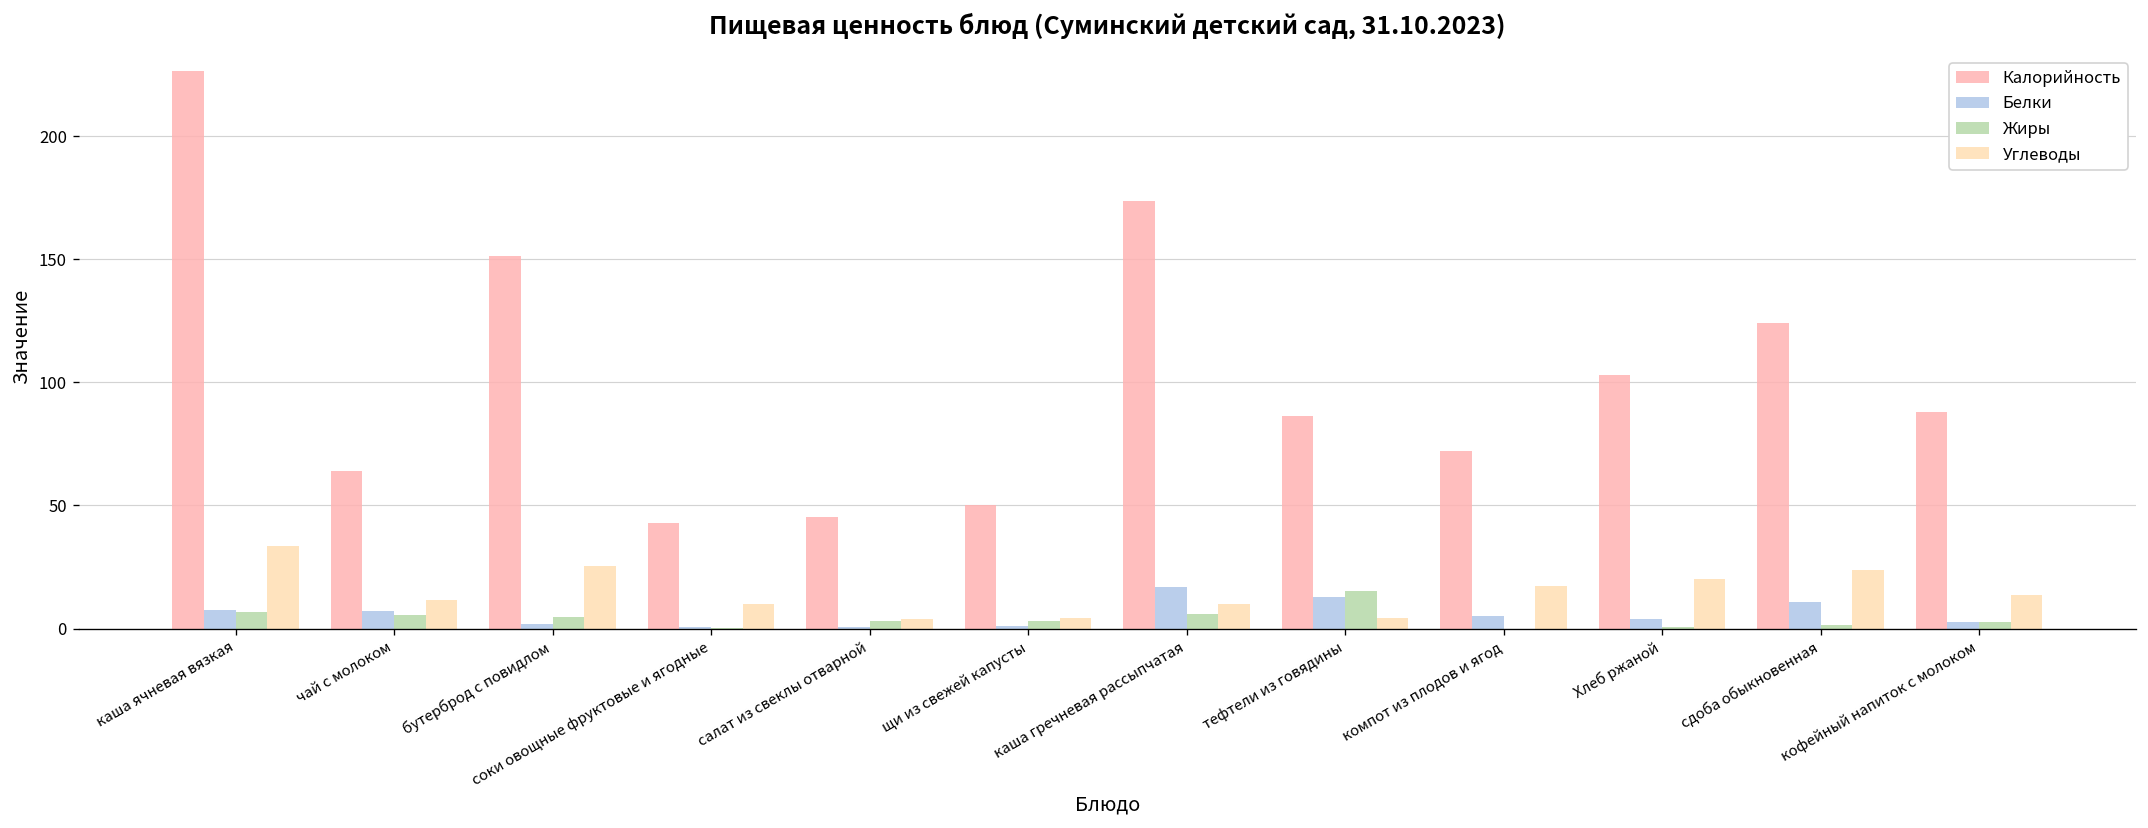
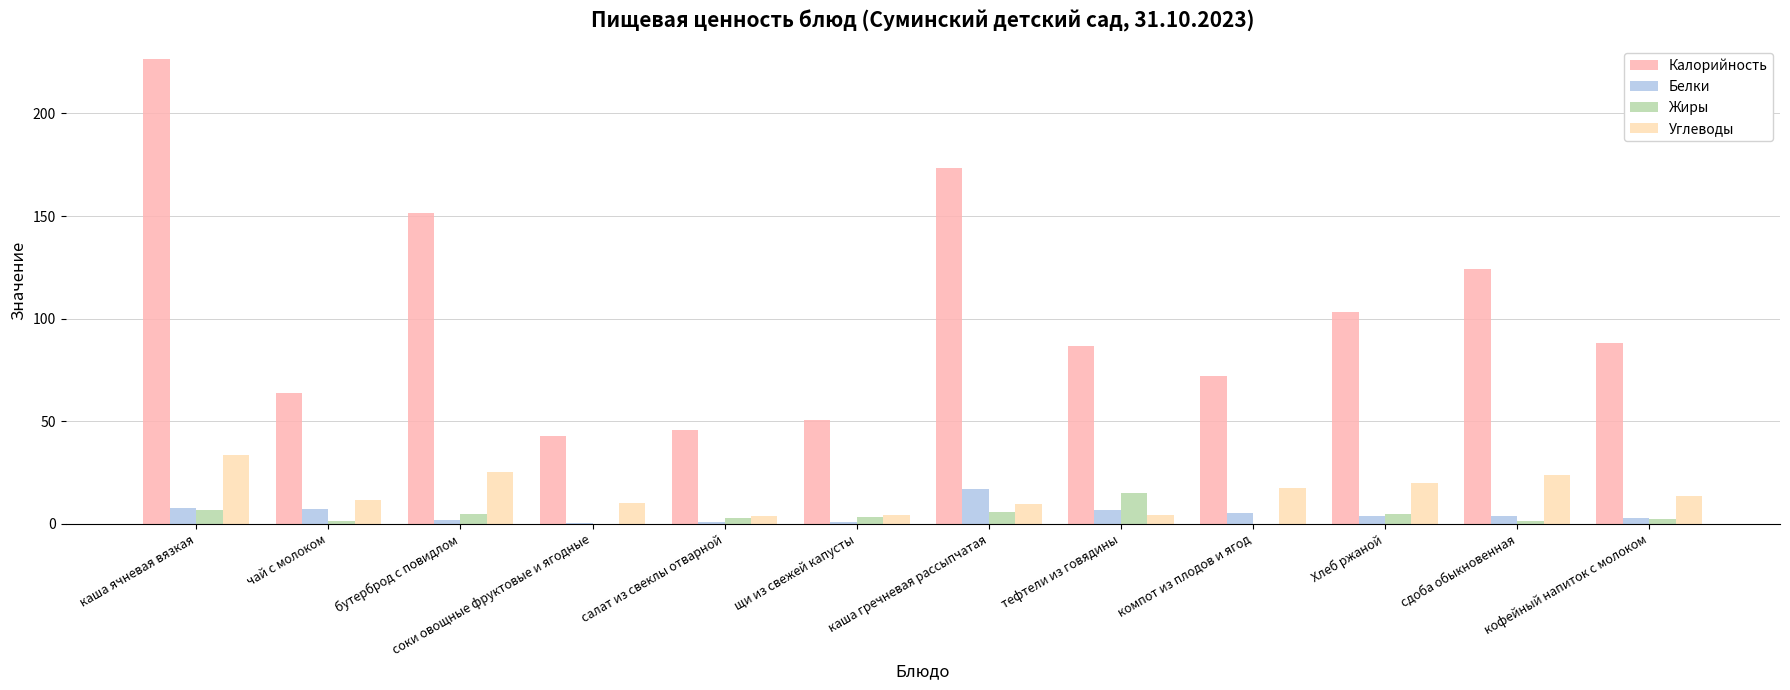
Жиры, чай с молоком: 5 -> 1
Белки, тефтели из говядины: 13 -> 7
Жиры, Хлеб ржаной: 1 -> 5
Белки, сдоба обыкновенная: 11 -> 4
